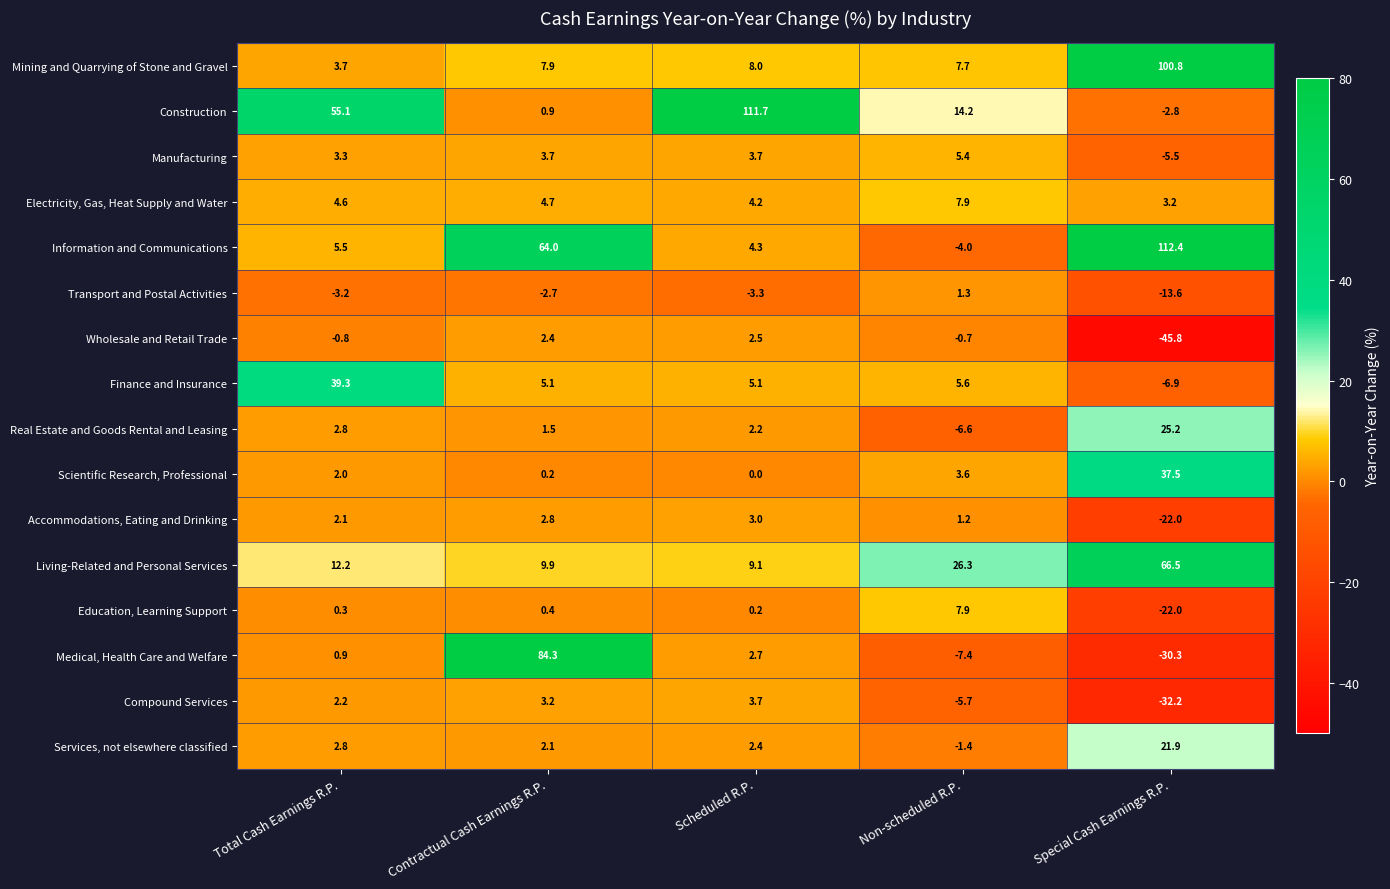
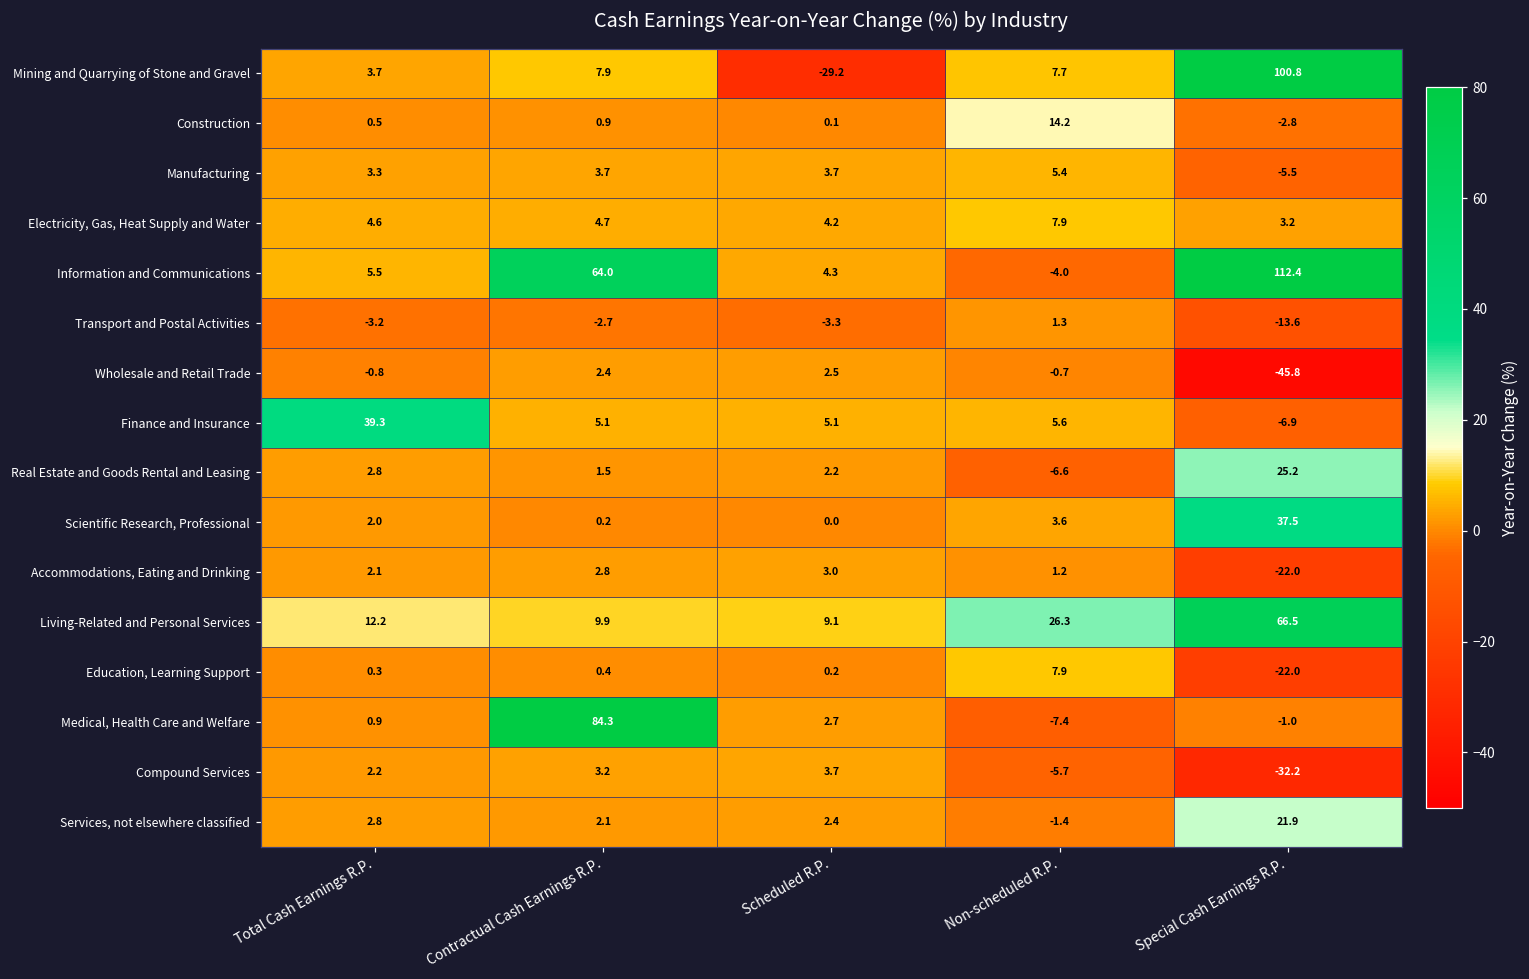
Mining and Quarrying of Stone and Gravel, Scheduled R.P.: 8.0 -> -29.2
Construction, Total Cash Earnings R.P.: 55.1 -> 0.5
Construction, Scheduled R.P.: 111.7 -> 0.1
Medical, Health Care and Welfare, Special Cash Earnings R.P.: -30.3 -> -1.0
